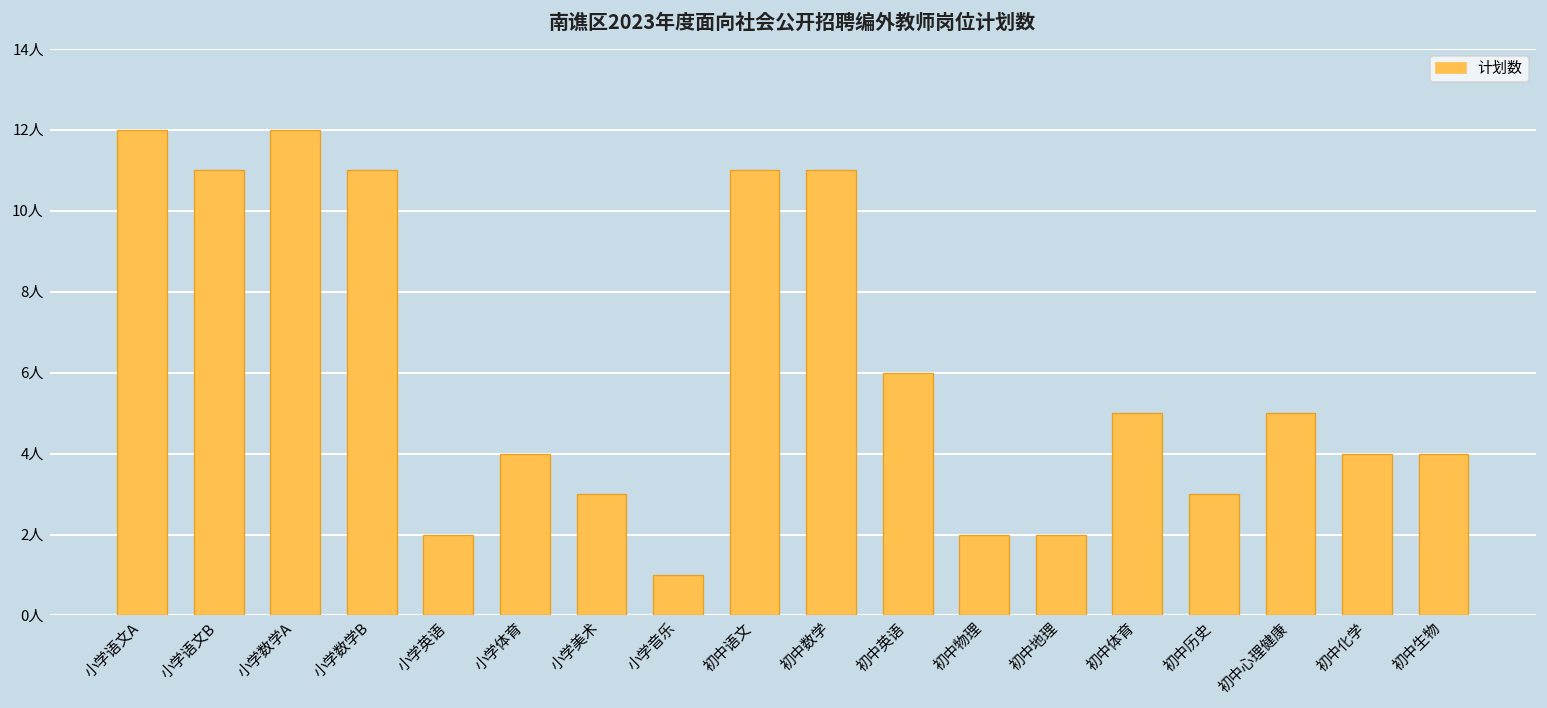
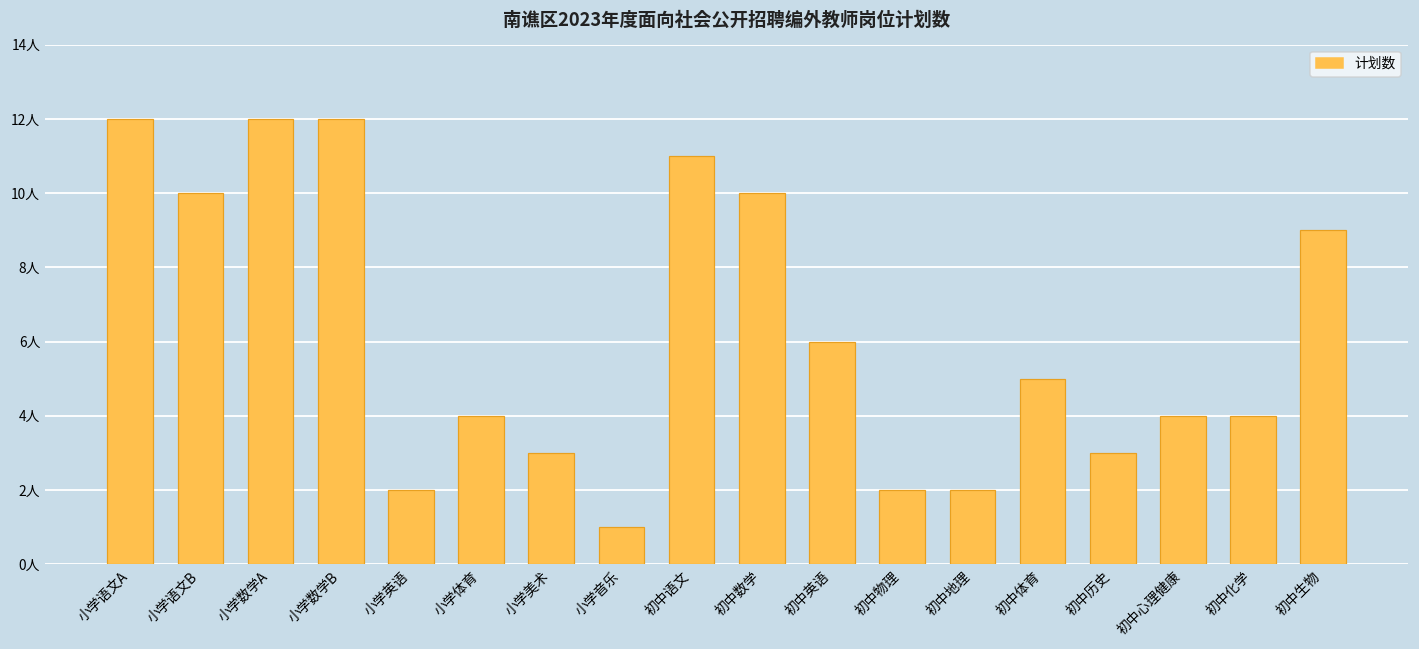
小学语文B: 11人 -> 10人
小学数学B: 11人 -> 12人
初中数学: 11人 -> 10人
初中心理健康: 5人 -> 4人
初中生物: 4人 -> 9人
